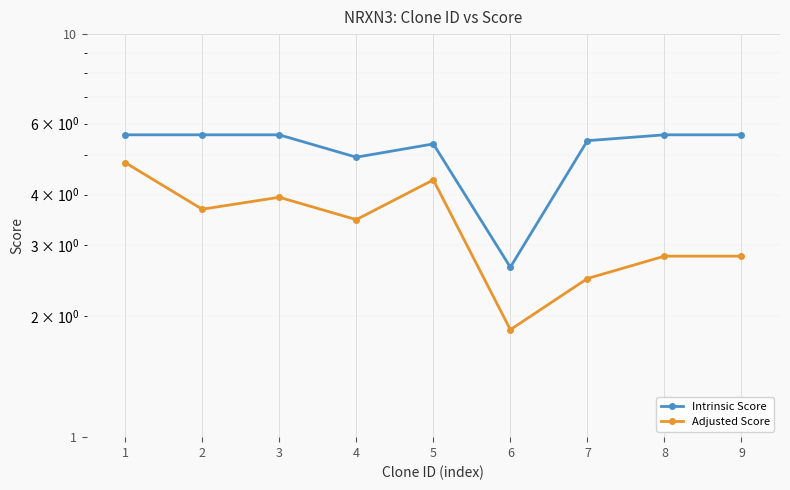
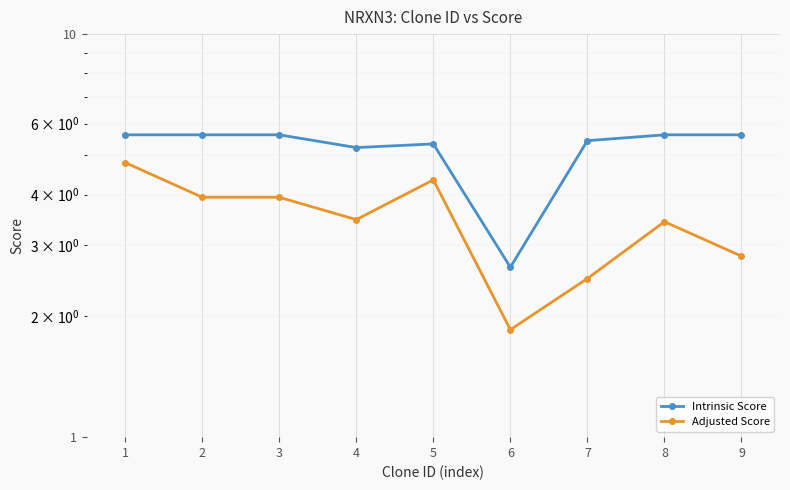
Adjusted Score, 2: 3.7 -> 3.9
Intrinsic Score, 4: 5.0 -> 5.2
Adjusted Score, 8: 2.8 -> 3.4
